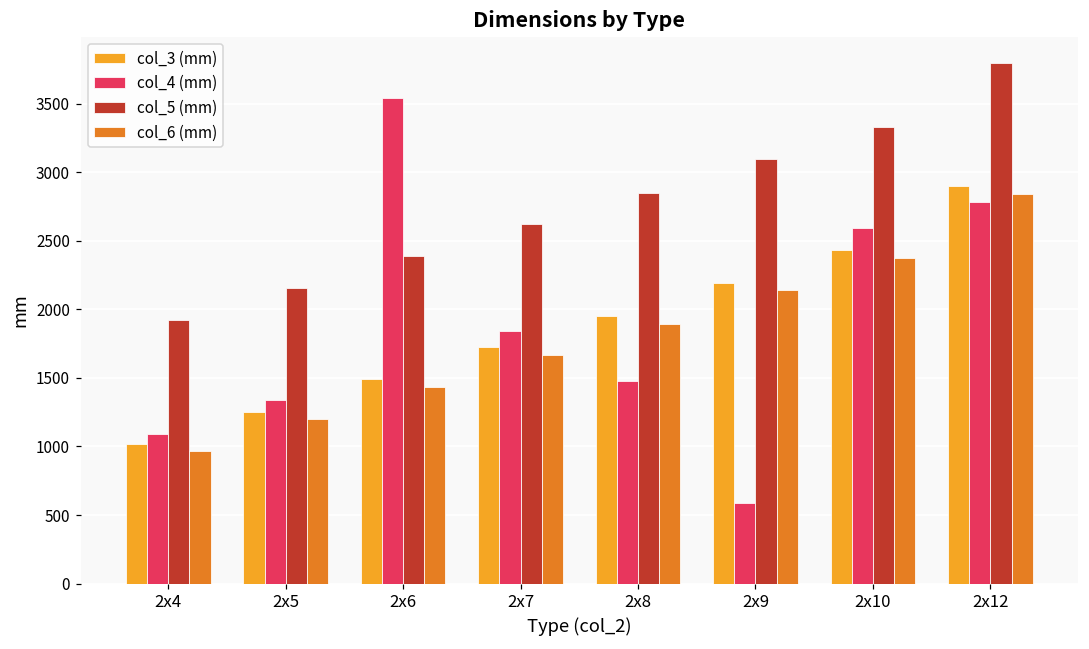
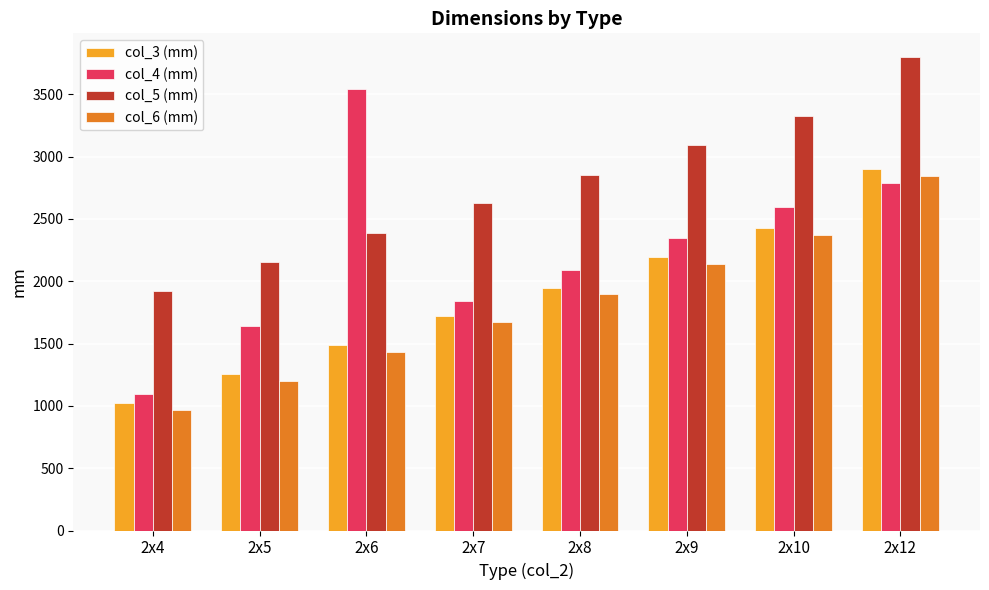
col_4 (mm), 2x5: 1340 -> 1650
col_4 (mm), 2x8: 1480 -> 2090
col_4 (mm), 2x9: 590 -> 2350
